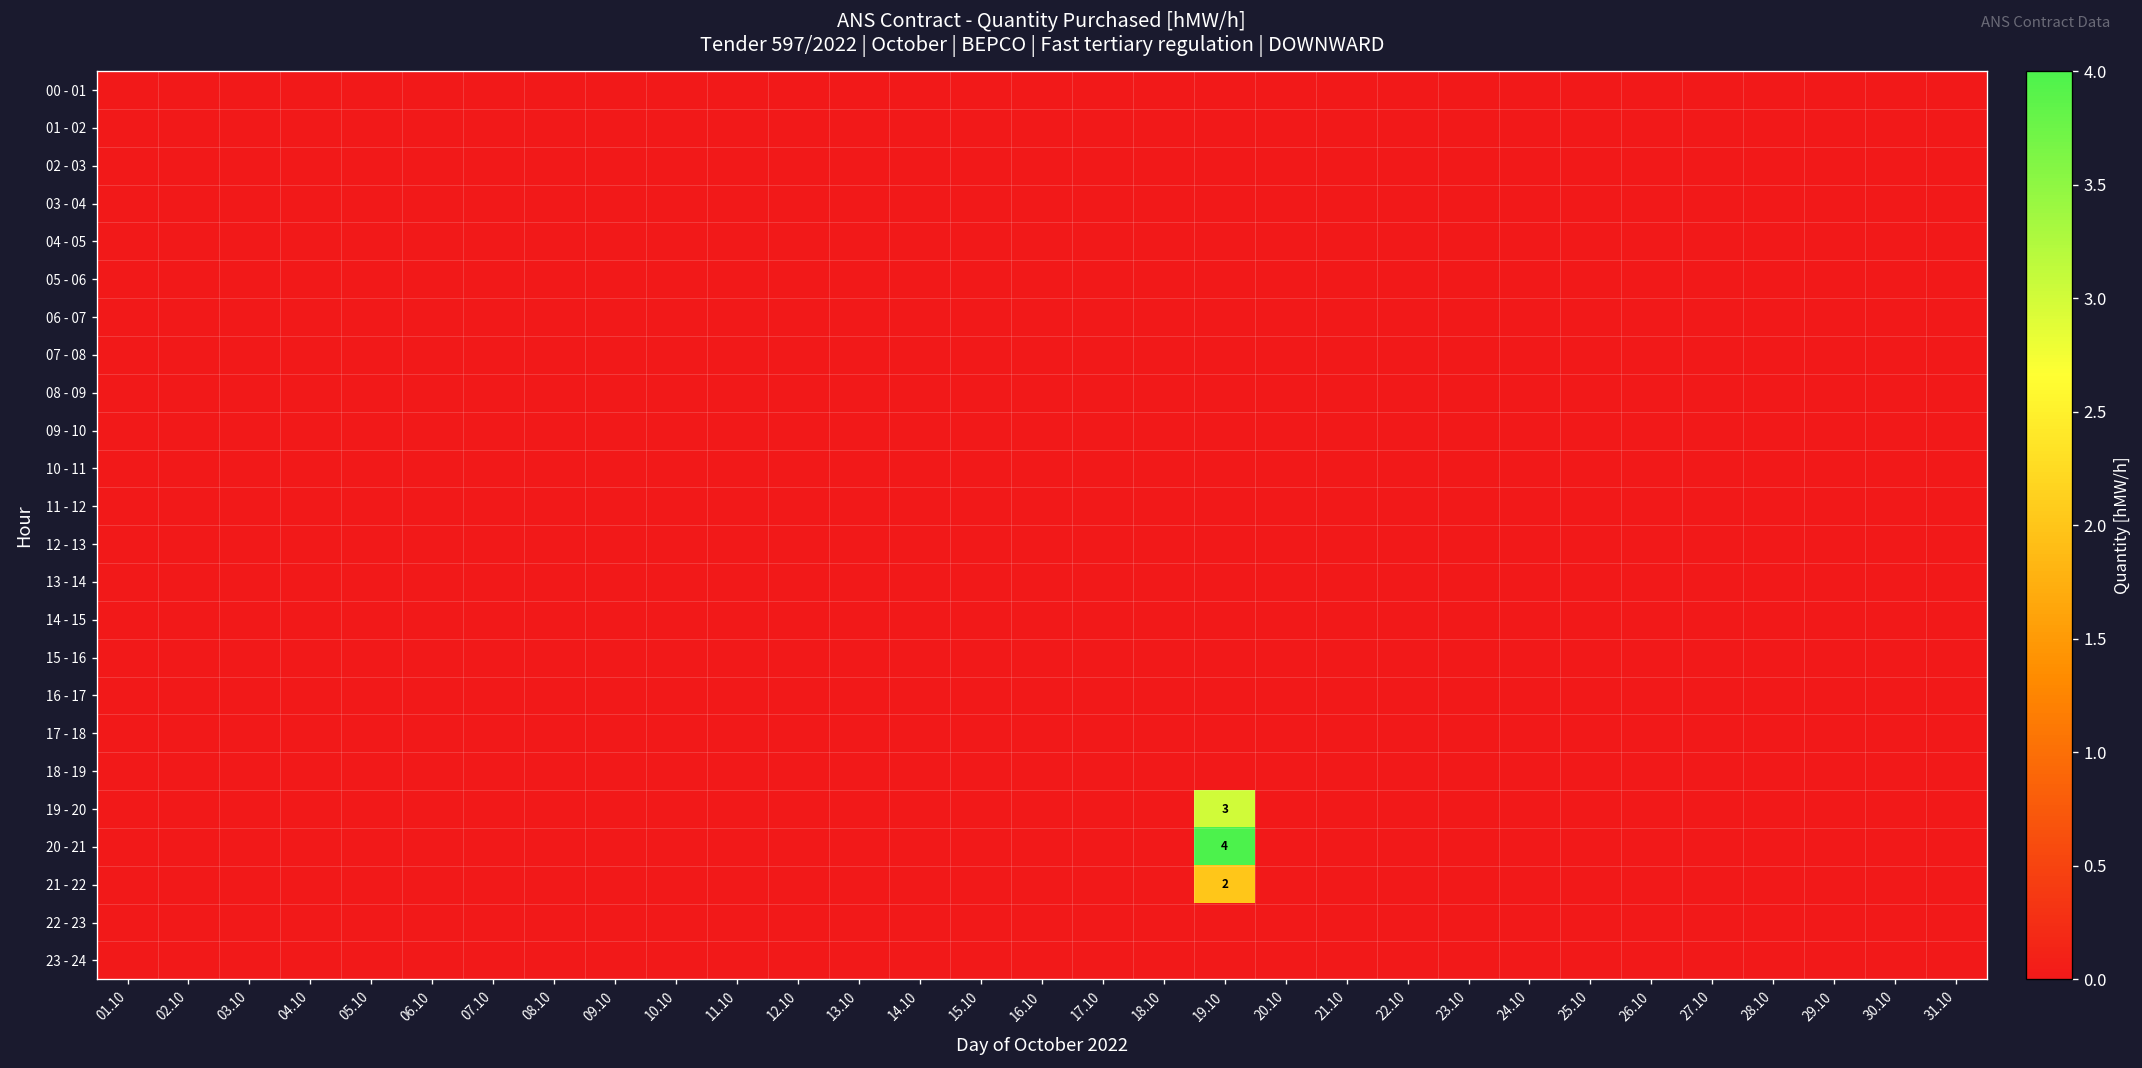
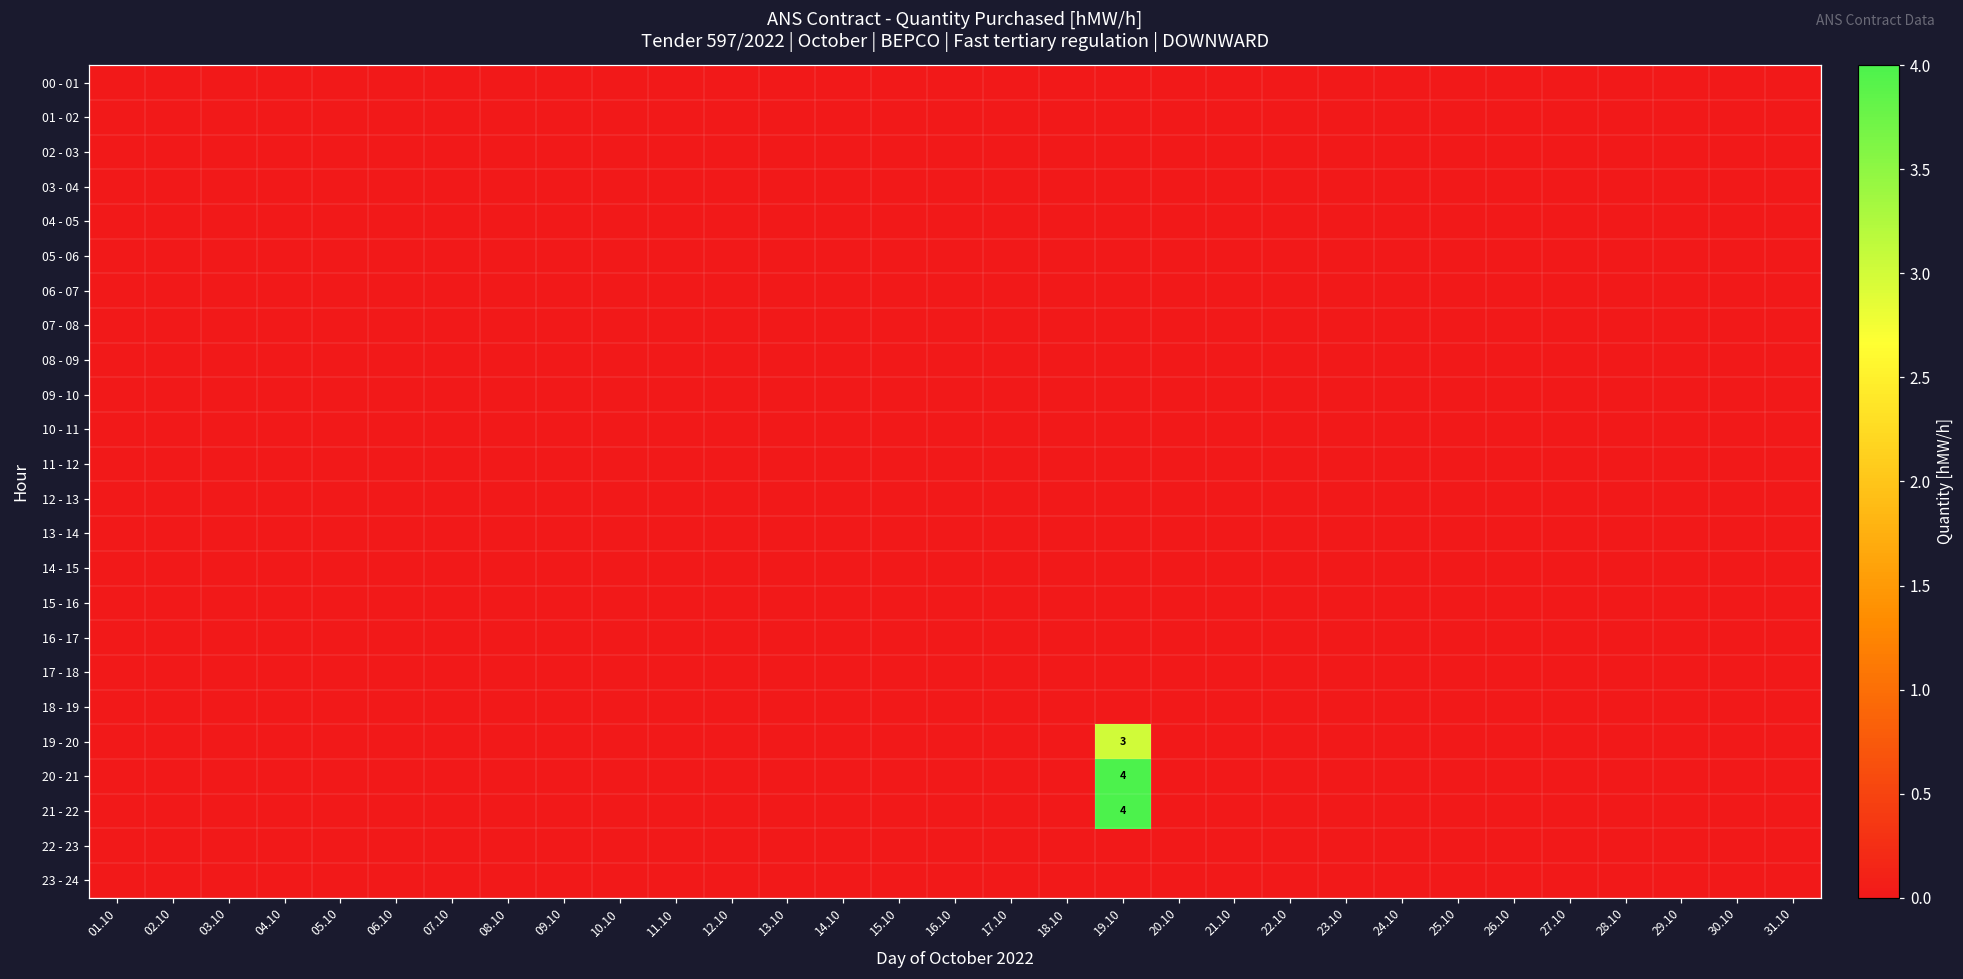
21 - 22, 19.10: 2 -> 4
